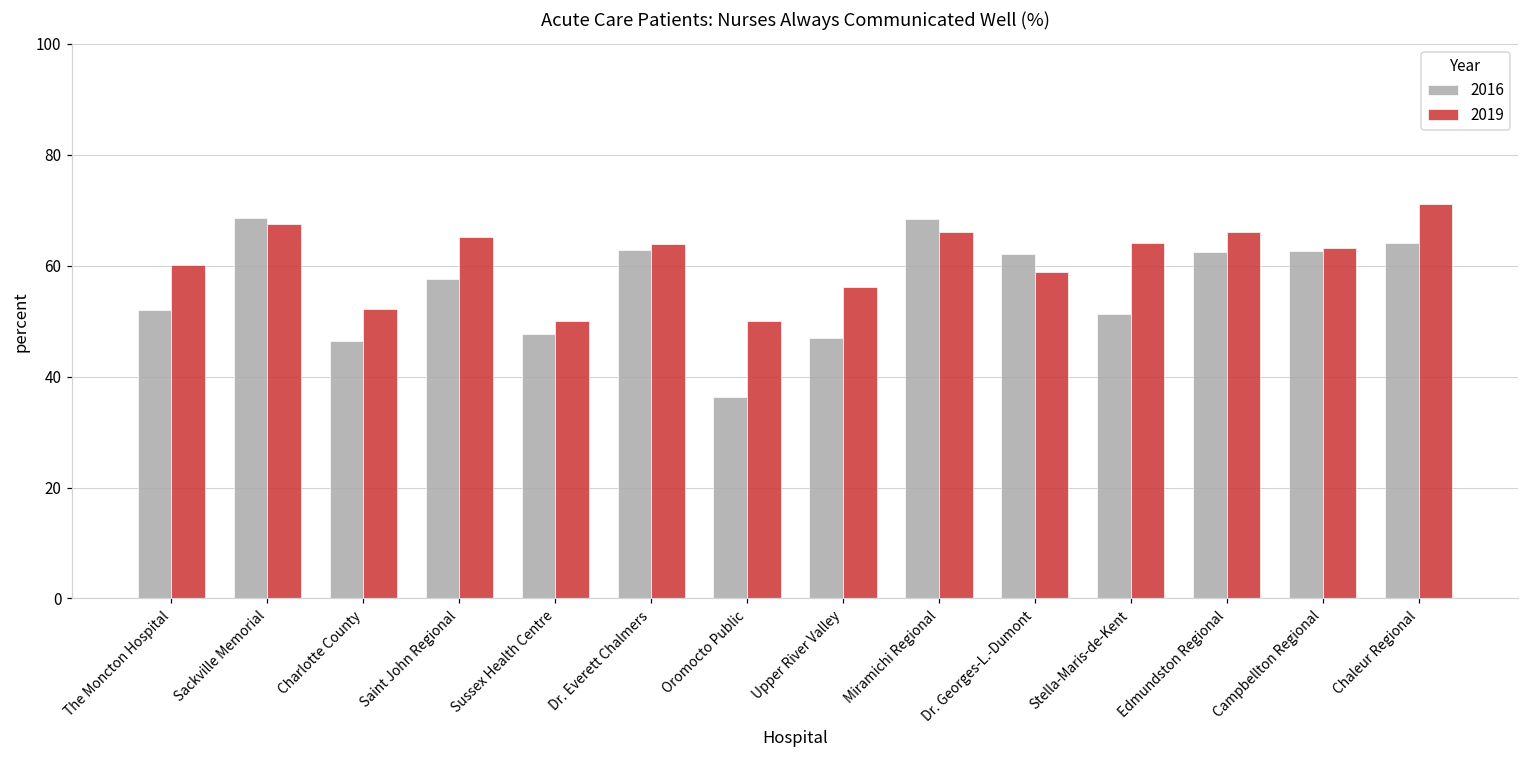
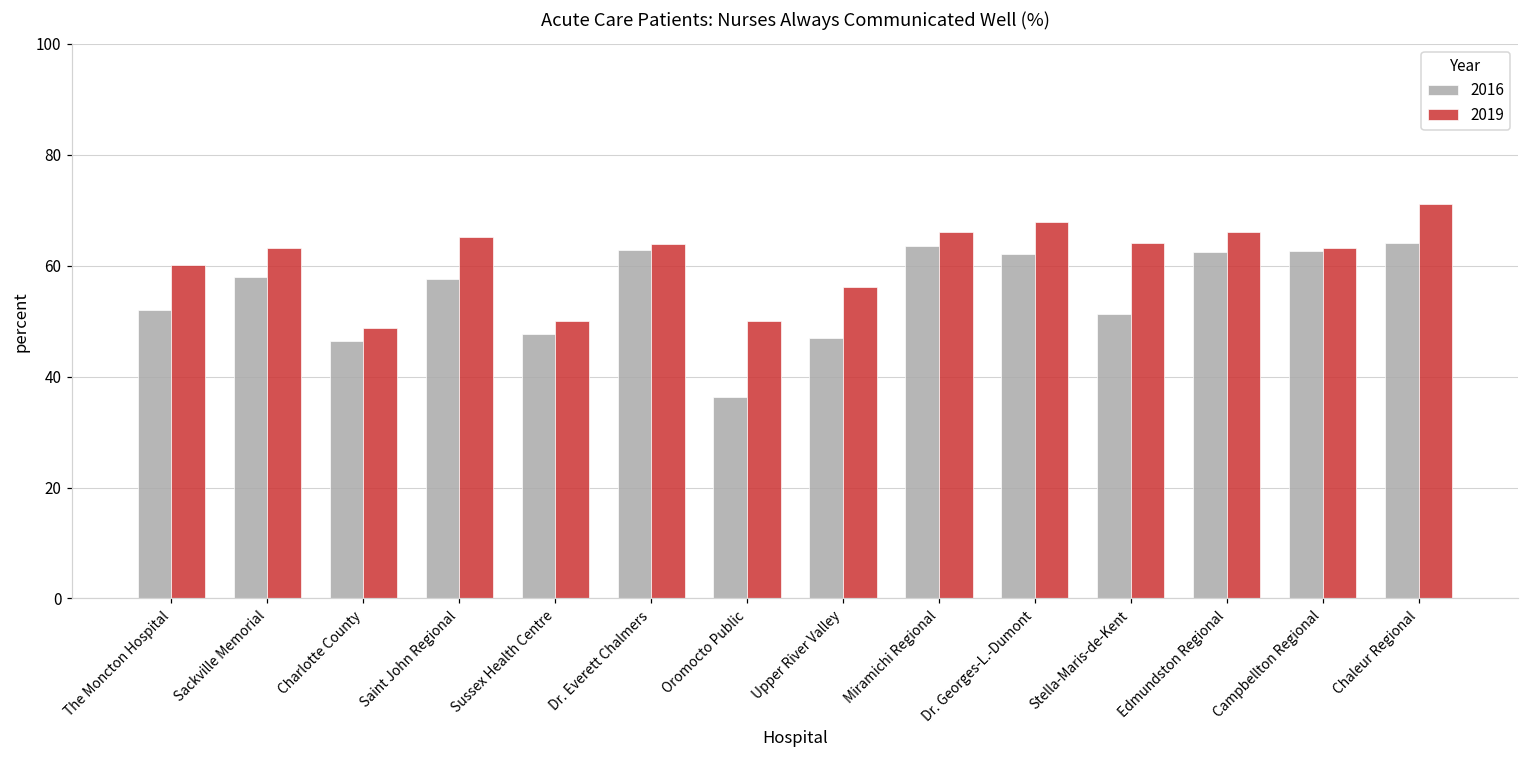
2016, Sackville Memorial: 69 -> 58
2019, Sackville Memorial: 68 -> 63
2019, Charlotte County: 52 -> 49
2016, Miramichi Regional: 68 -> 64
2019, Dr. Georges-L.-Dumont: 59 -> 68
